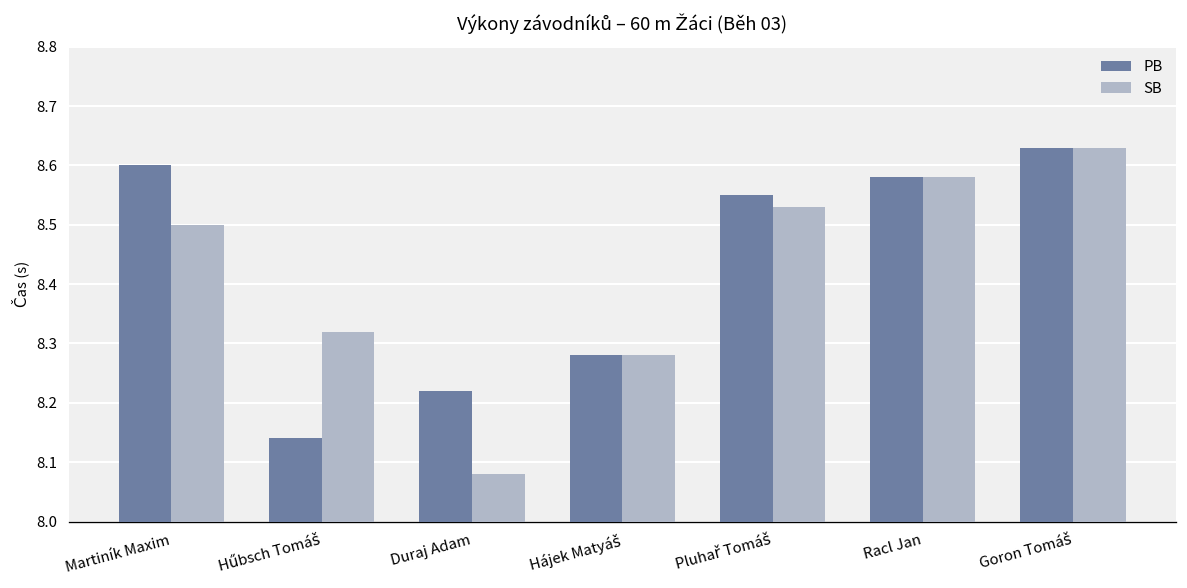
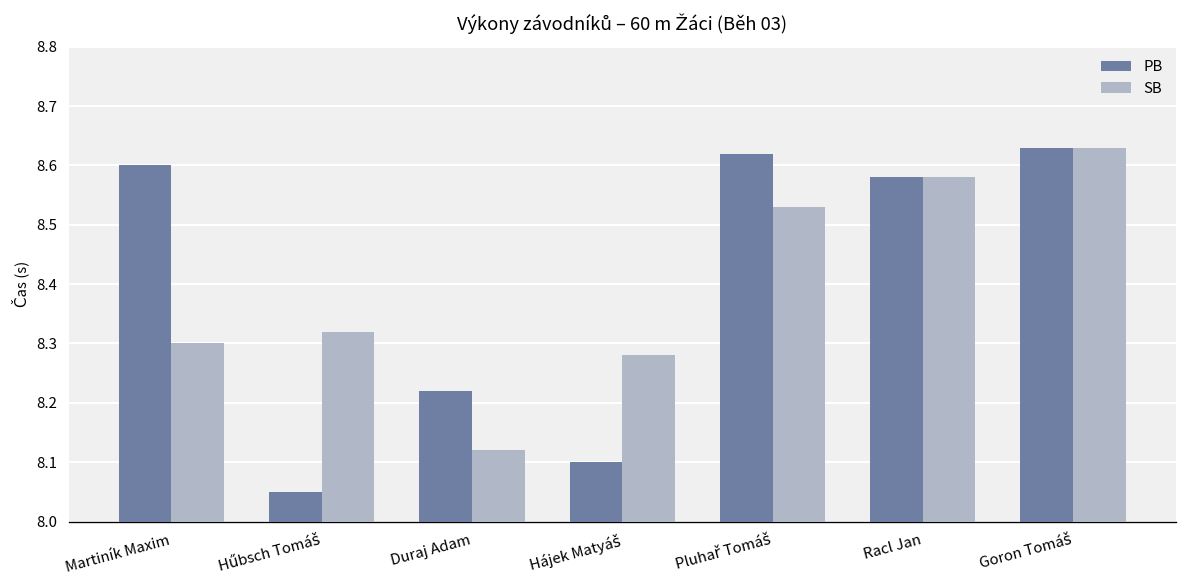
SB, Martiník Maxim: 8.5 -> 8.3
PB, Hűbsch Tomáš: 8.14 -> 8.05
SB, Duraj Adam: 8.08 -> 8.12
PB, Hájek Matyáš: 8.28 -> 8.10
PB, Pluhař Tomáš: 8.55 -> 8.62
